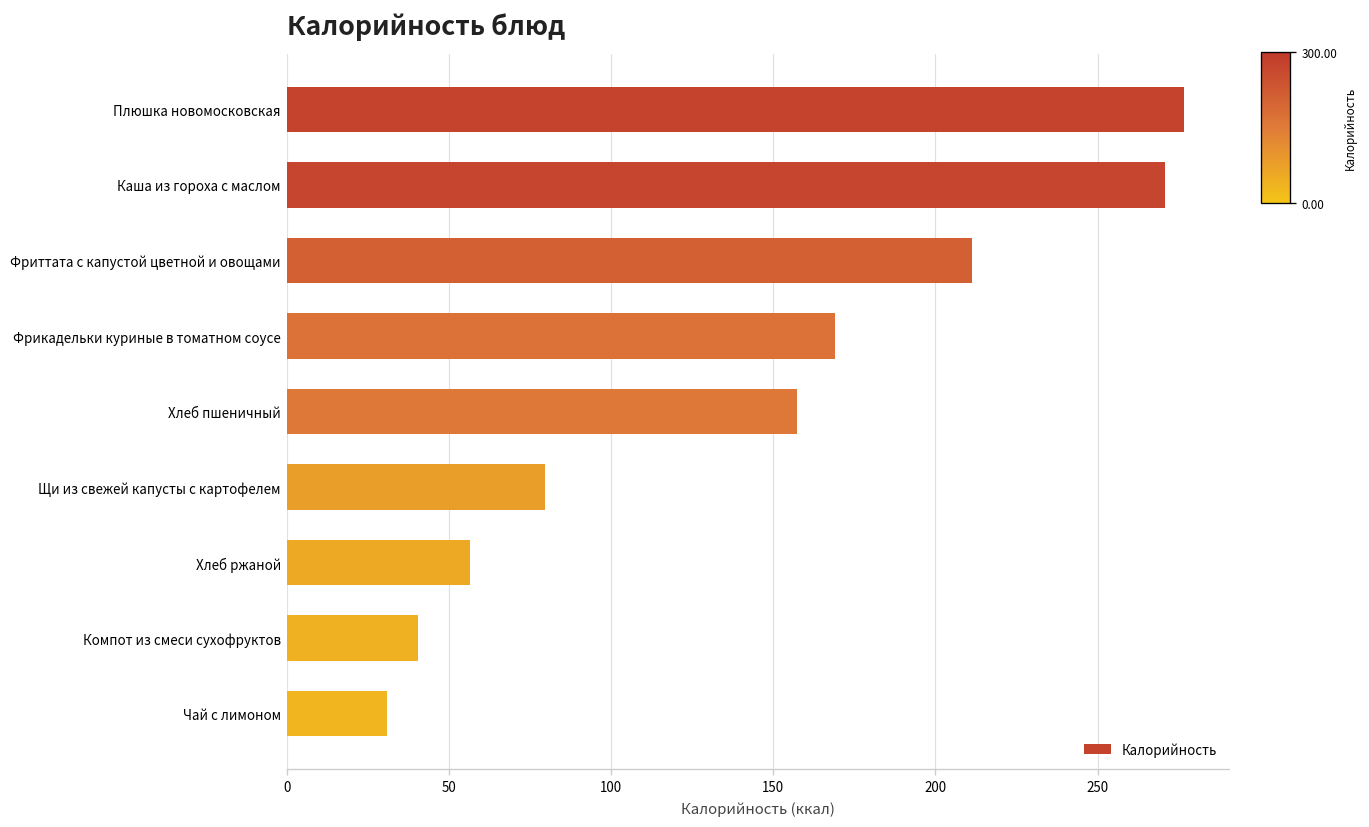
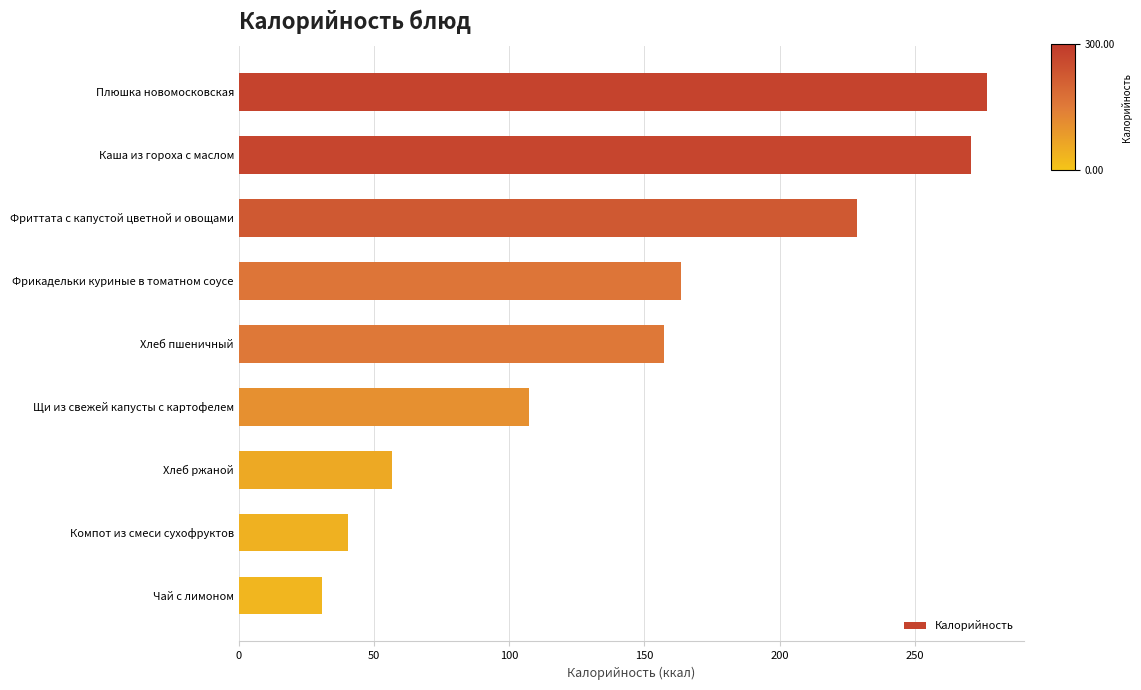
Фриттата с капустой цветной и овощами: 211 -> 228
Фрикадельки куриные в томатном соусе: 169 -> 164
Щи из свежей капусты с картофелем: 80 -> 107
